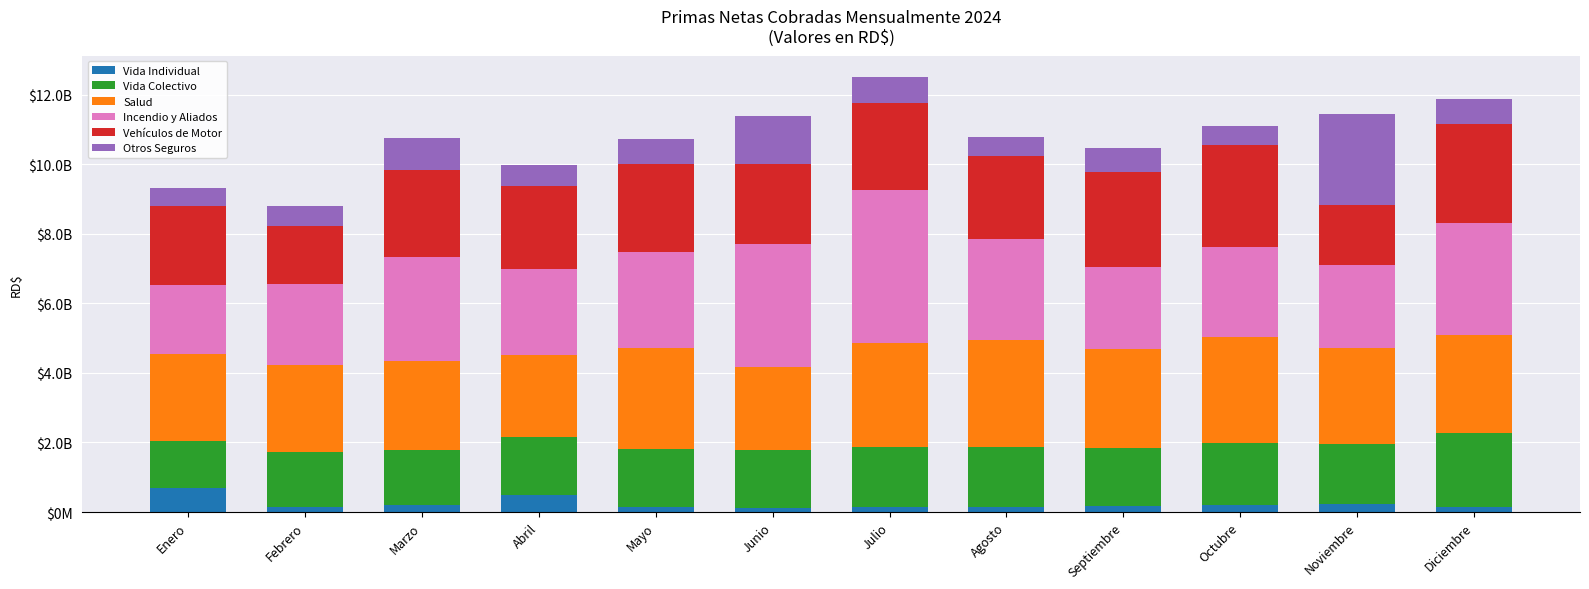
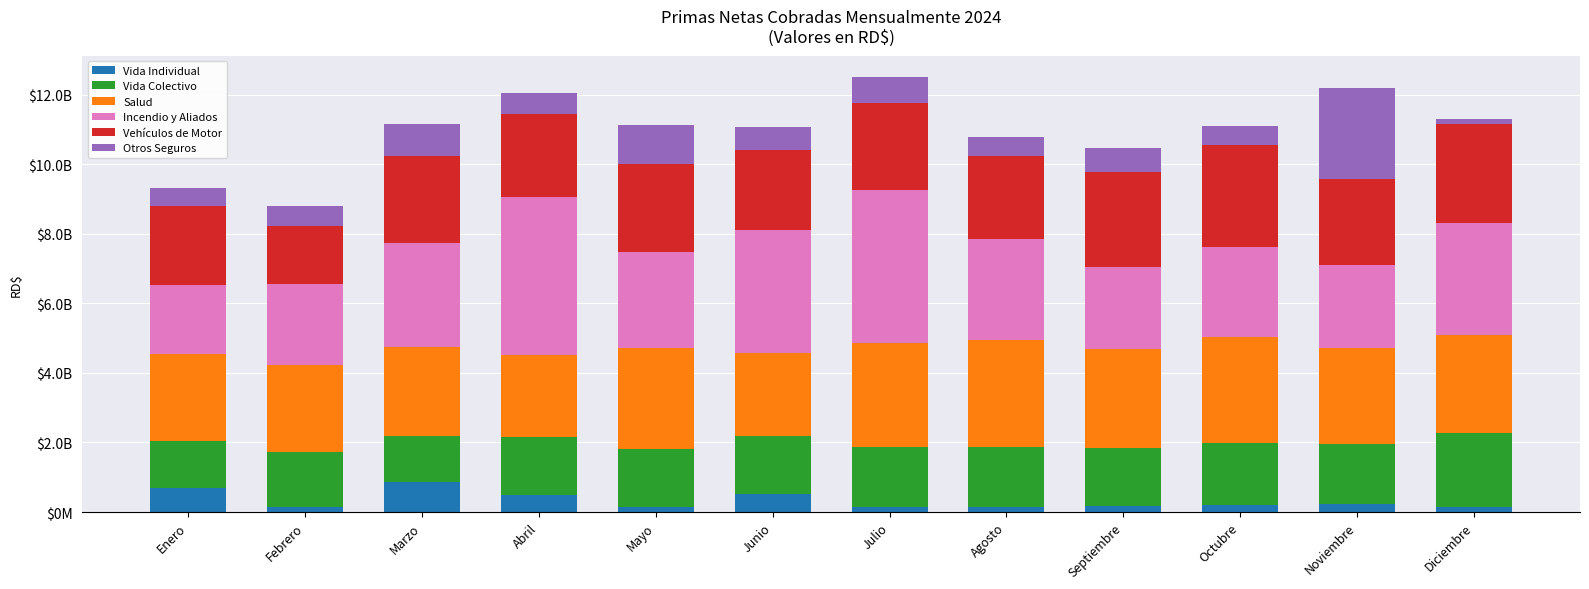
Vida Individual, Marzo: $200000000 -> $900000000
Vida Colectivo, Marzo: $1600000000 -> $1300000000
Incendio y Aliados, Abril: $2500000000 -> $4500000000
Otros Seguros, Mayo: $700000000 -> $1100000000
Vida Individual, Junio: $100000000 -> $500000000
Otros Seguros, Junio: $1400000000 -> $700000000
Vehículos de Motor, Noviembre: $1700000000 -> $2500000000
Otros Seguros, Diciembre: $700000000 -> $100000000
